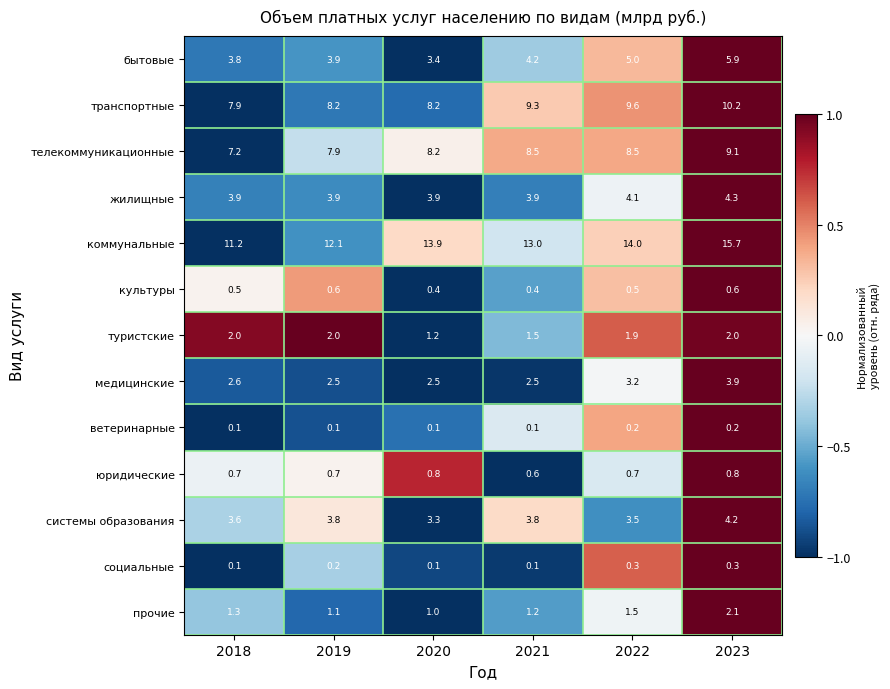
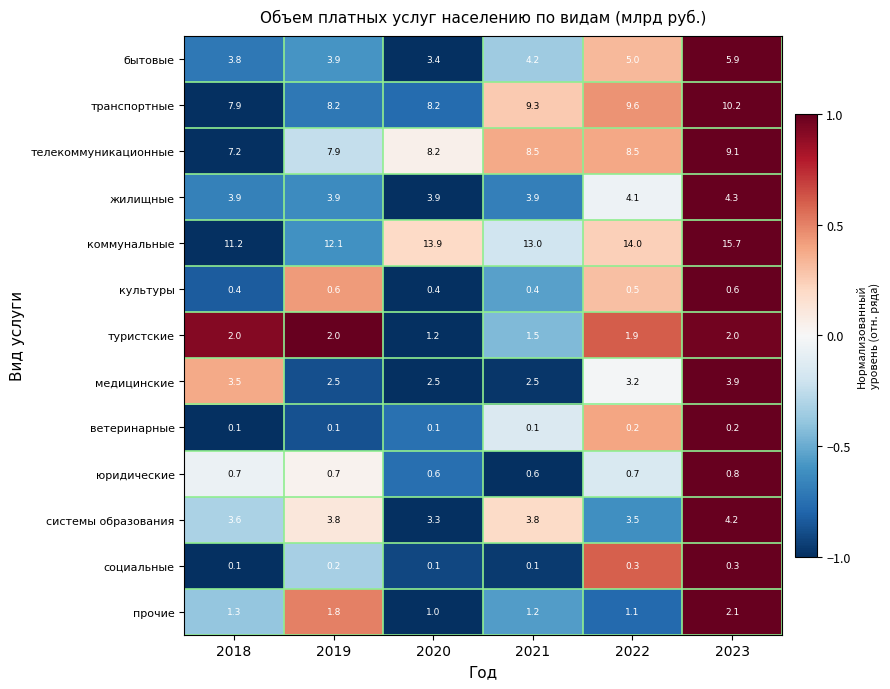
культуры, 2018: 0.5 -> 0.4
медицинские, 2018: 2.6 -> 3.5
юридические, 2020: 0.8 -> 0.6
прочие, 2019: 1.1 -> 1.8
прочие, 2022: 1.5 -> 1.1
